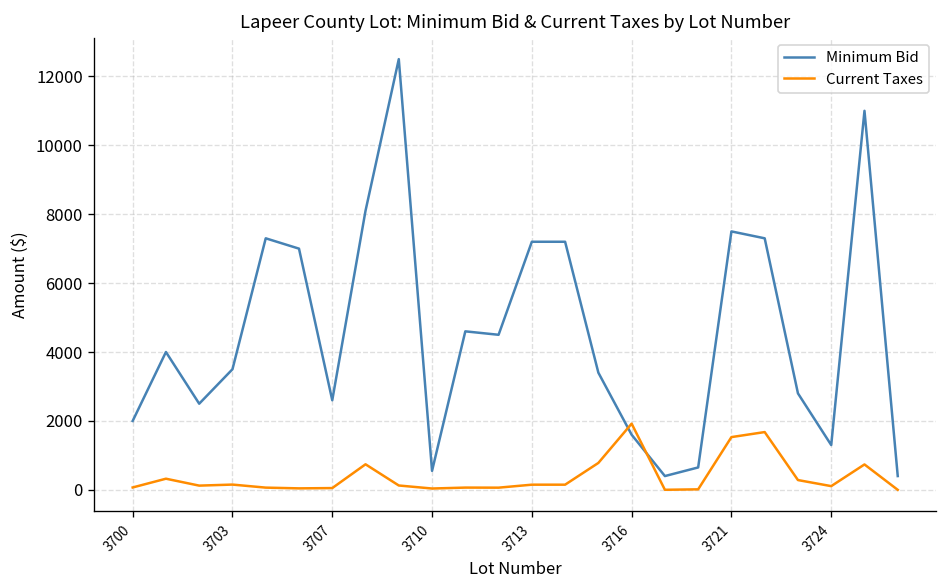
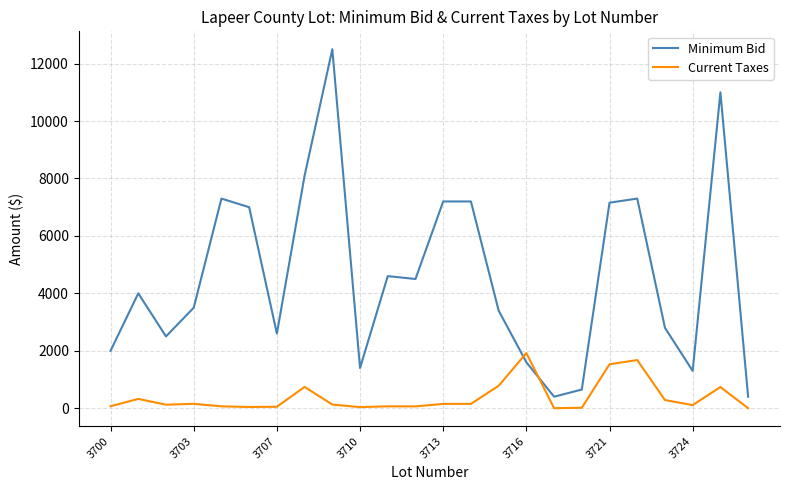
Minimum Bid, 3710: 600 -> 1400
Minimum Bid, 3721: 7500 -> 7200
